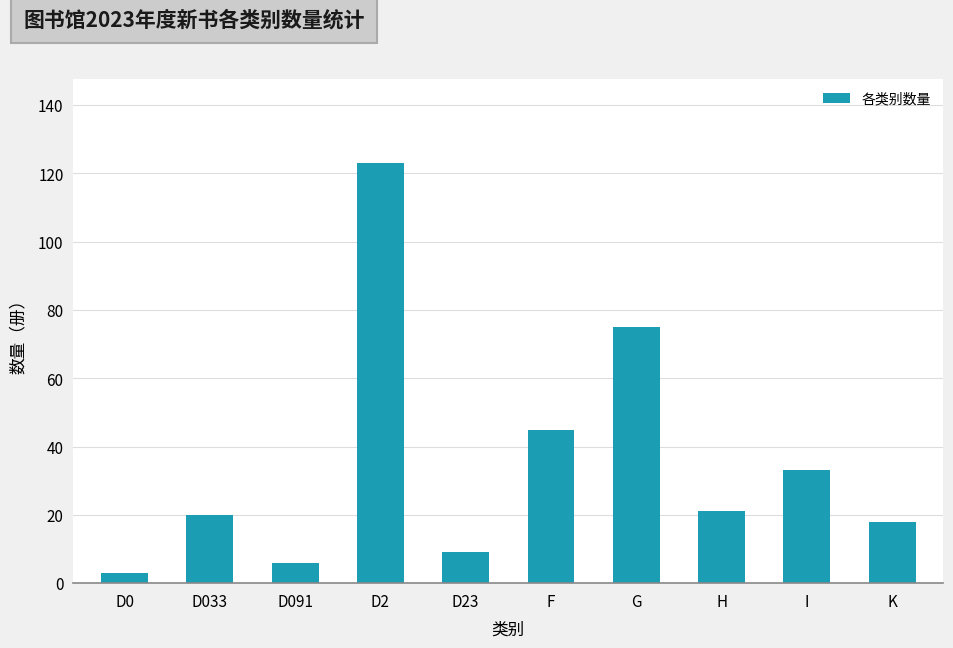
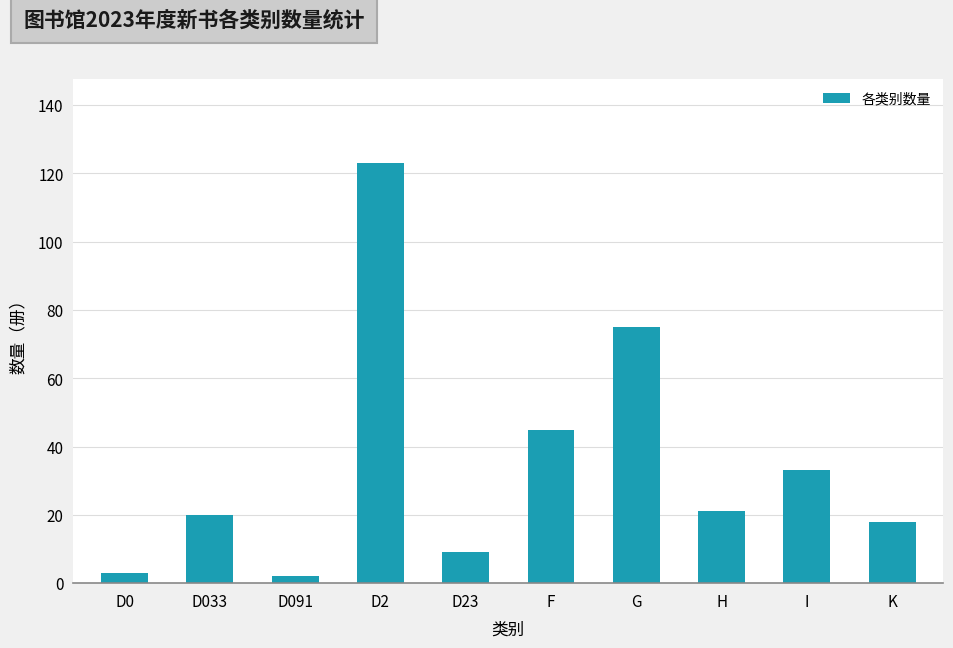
D091: 6 -> 2
